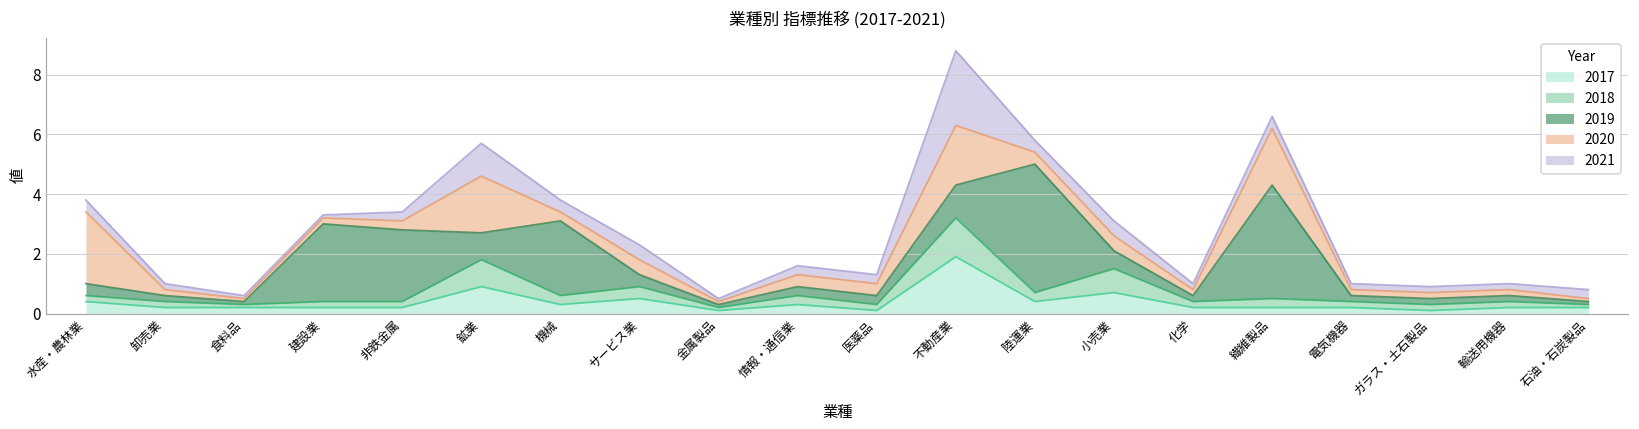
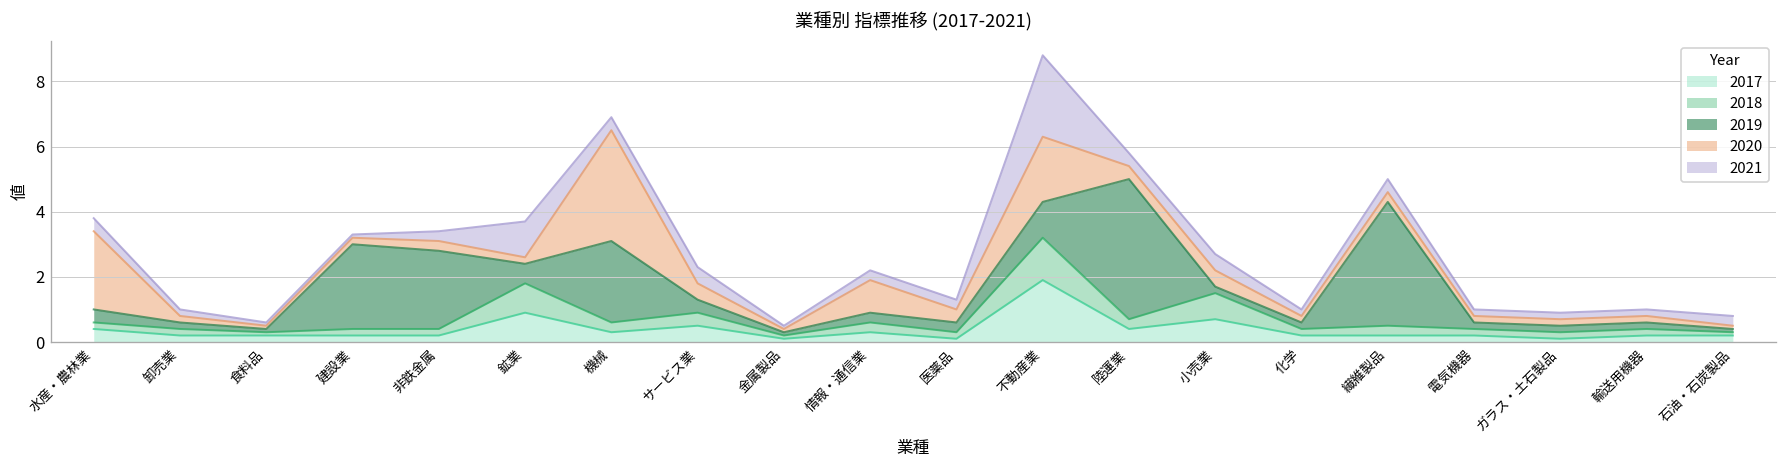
2019, 鉱業: 0.9 -> 0.6
2020, 鉱業: 1.9 -> 0.2
2020, 機械: 0.3 -> 3.4
2020, 情報・通信業: 0.4 -> 1.0
2019, 小売業: 0.6 -> 0.2
2020, 繊維製品: 1.9 -> 0.3
